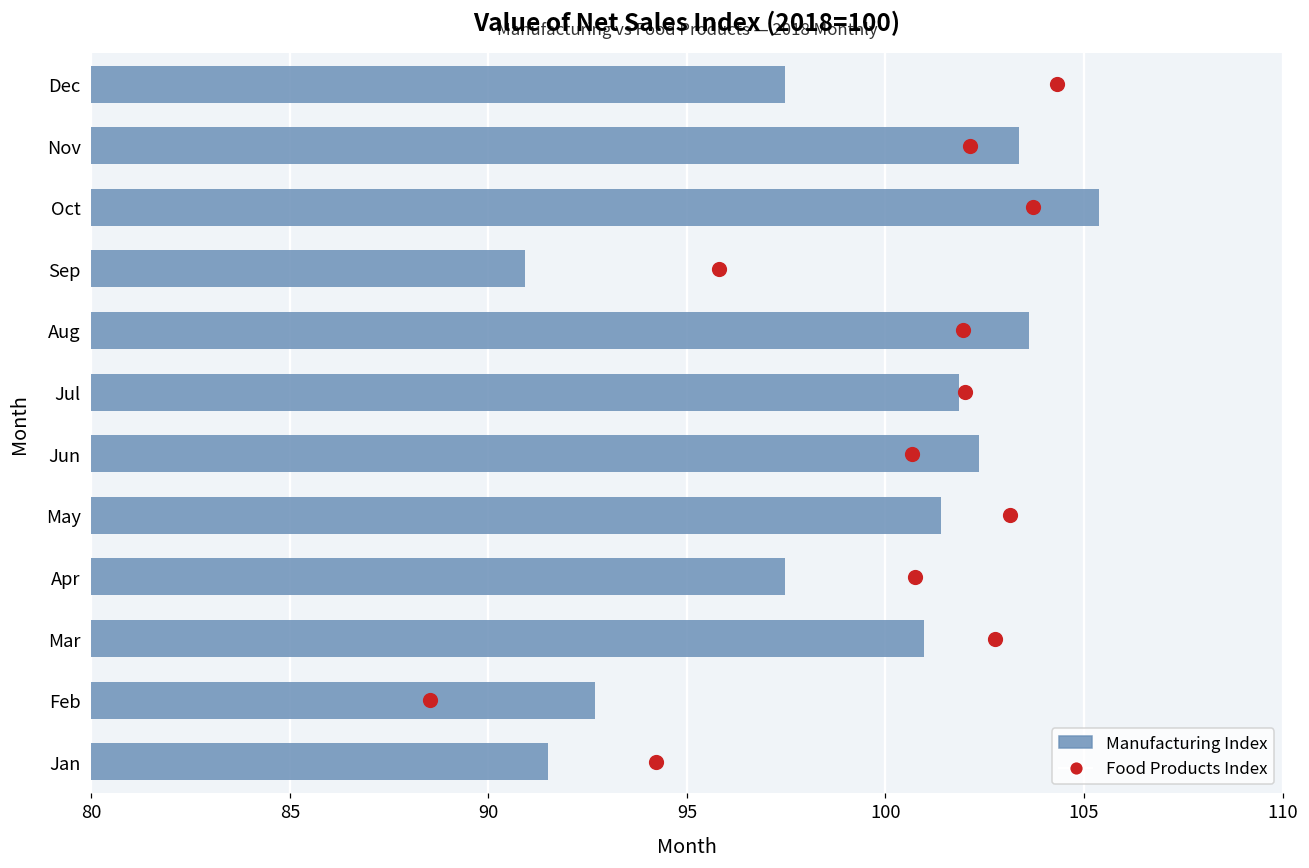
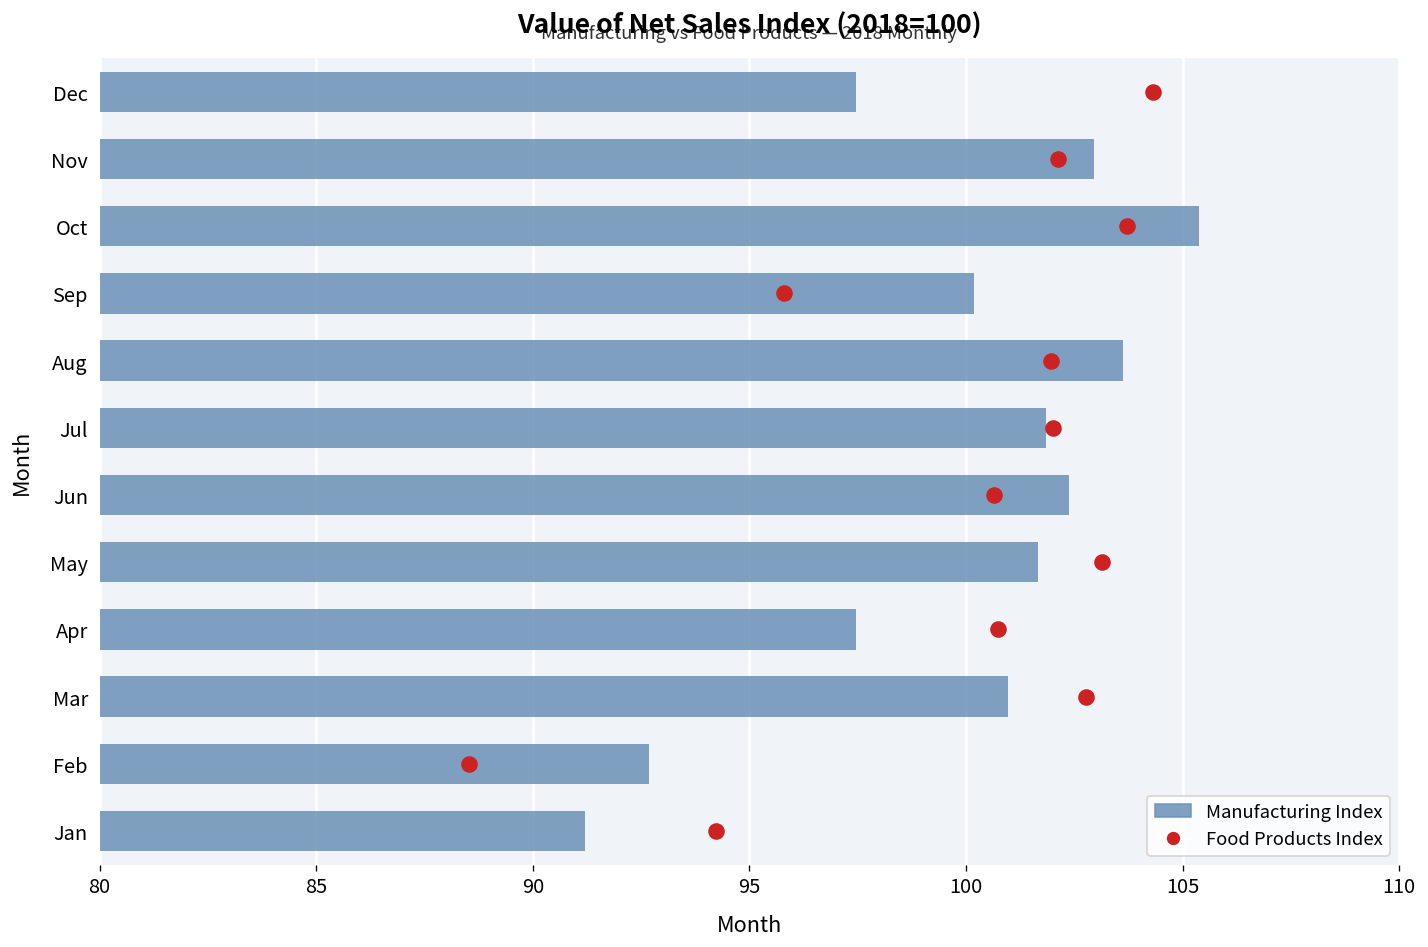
Manufacturing Index, Nov: 103.4 -> 103.0
Manufacturing Index, Sep: 90.9 -> 100.2
Manufacturing Index, May: 101.4 -> 101.7
Manufacturing Index, Jan: 91.5 -> 91.2
